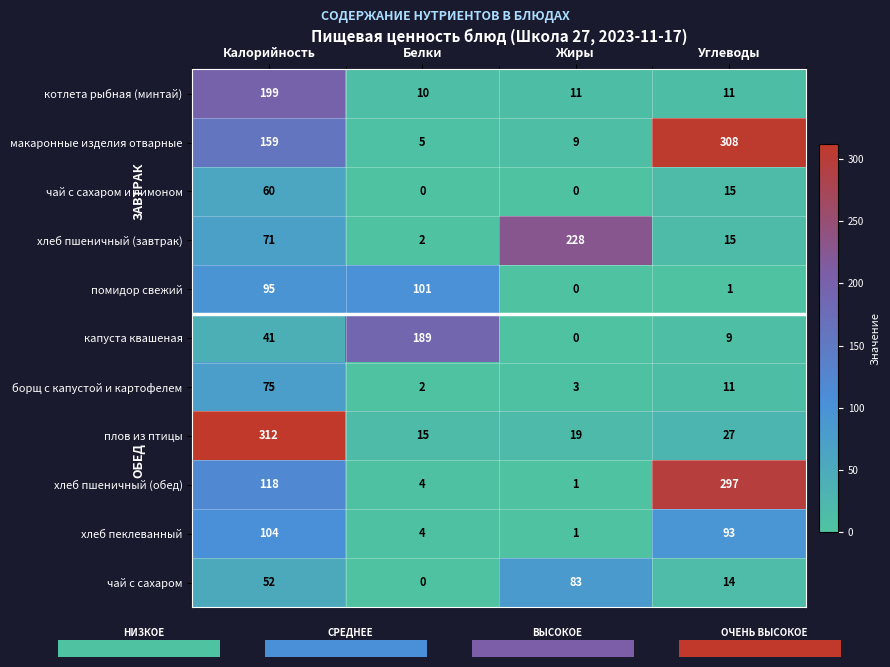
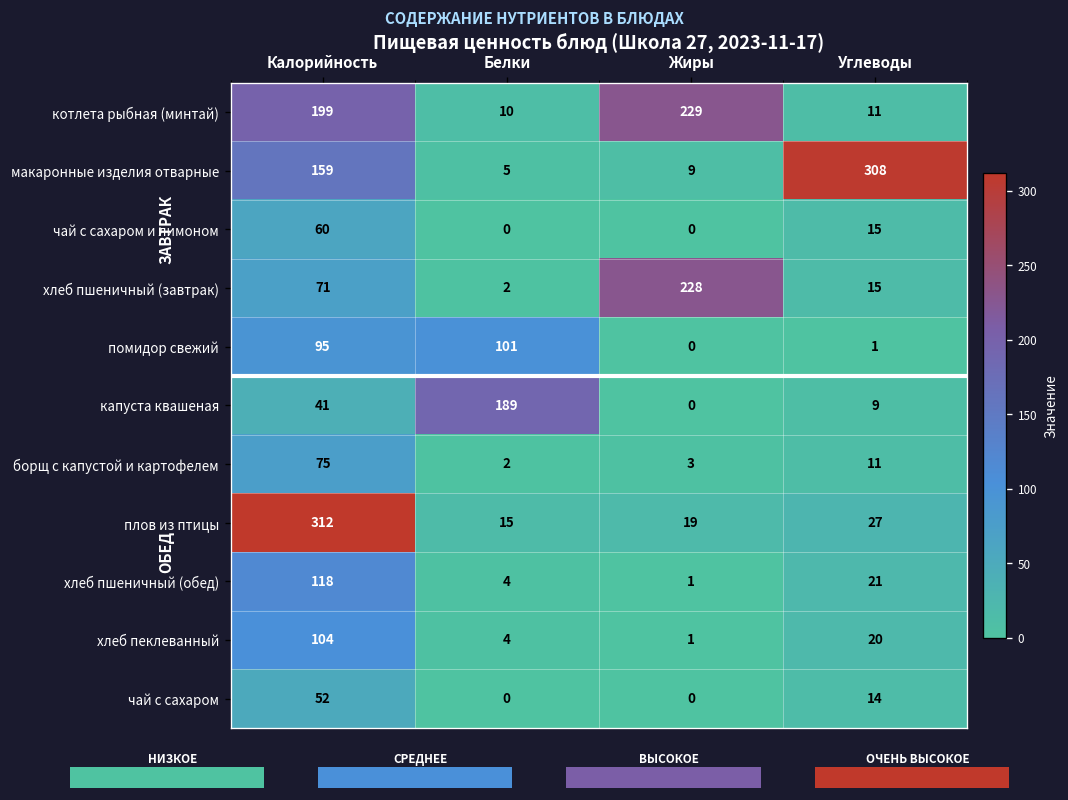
котлета рыбная (минтай), Жиры: 11 -> 229
хлеб пшеничный (обед), Углеводы: 297 -> 21
хлеб пеклеванный, Углеводы: 93 -> 20
чай с сахаром, Жиры: 83 -> 0
